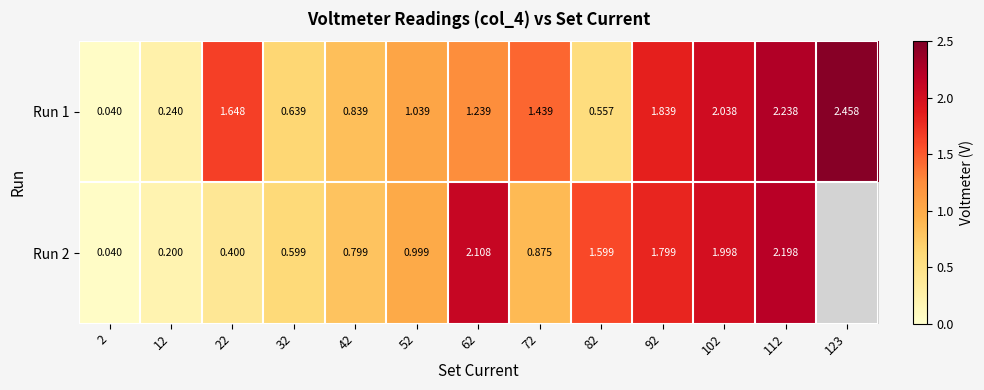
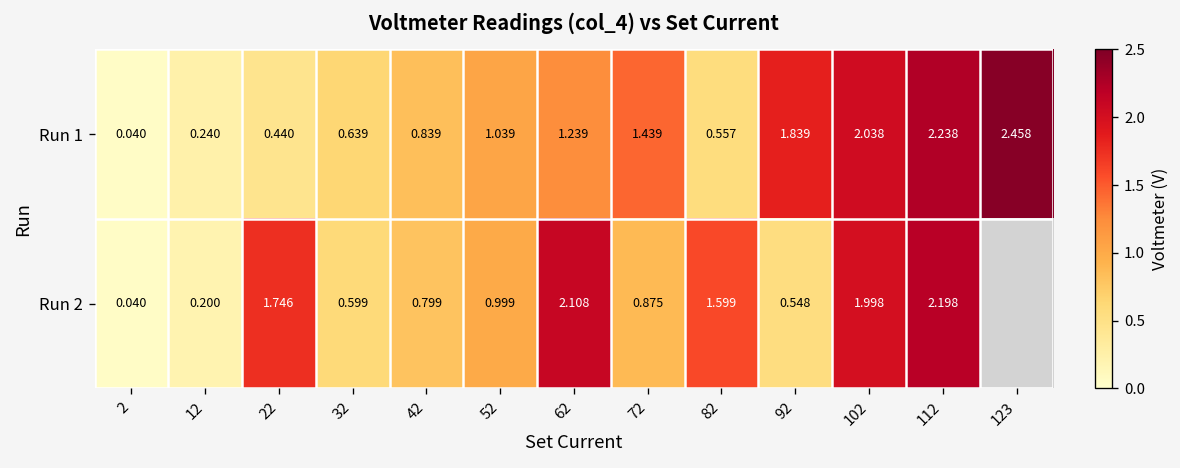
Run 1, 22: 1.648 -> 0.440
Run 2, 22: 0.400 -> 1.746
Run 2, 92: 1.799 -> 0.548
